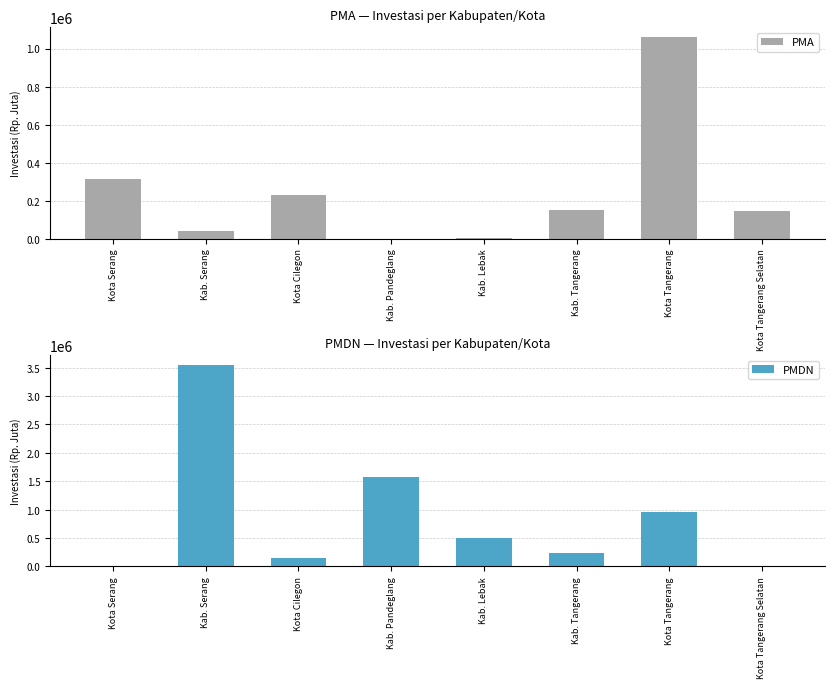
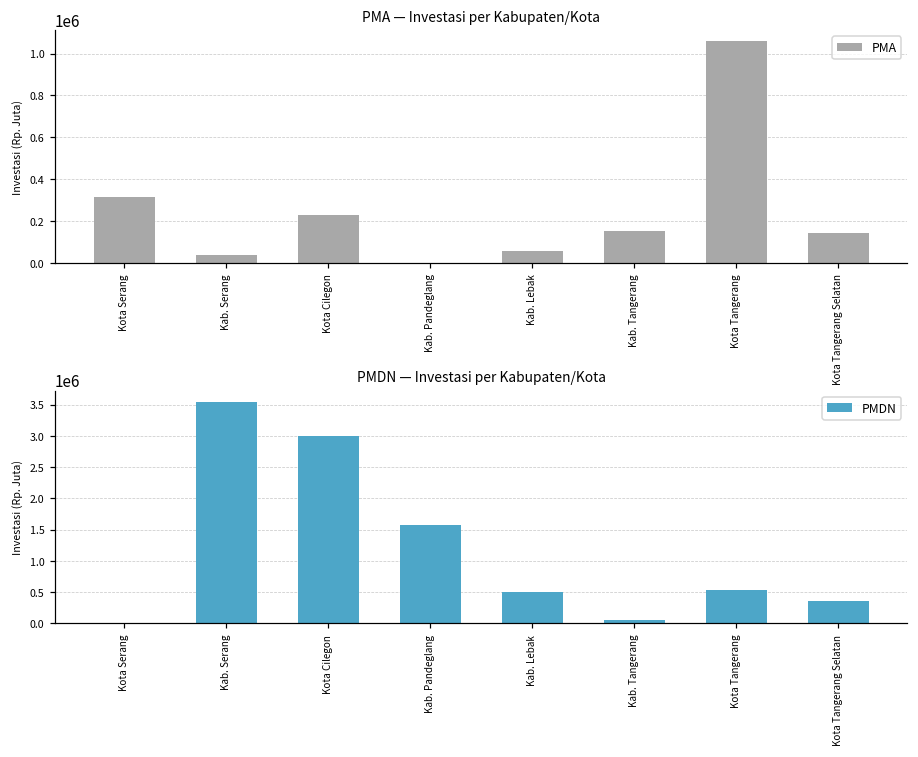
PMA — Investasi per Kabupaten/Kota, Kab. Lebak: 0 -> 60000
PMDN — Investasi per Kabupaten/Kota, Kota Cilegon: 100000 -> 3000000
PMDN — Investasi per Kabupaten/Kota, Kab. Tangerang: 200000 -> 100000
PMDN — Investasi per Kabupaten/Kota, Kota Tangerang: 1000000 -> 500000
PMDN — Investasi per Kabupaten/Kota, Kota Tangerang Selatan: 0 -> 400000
